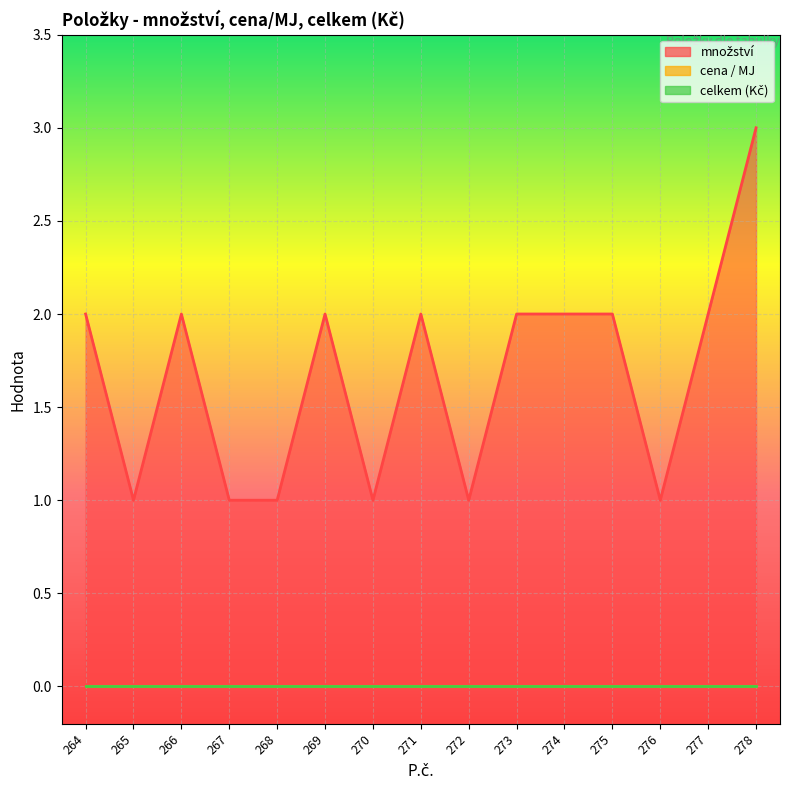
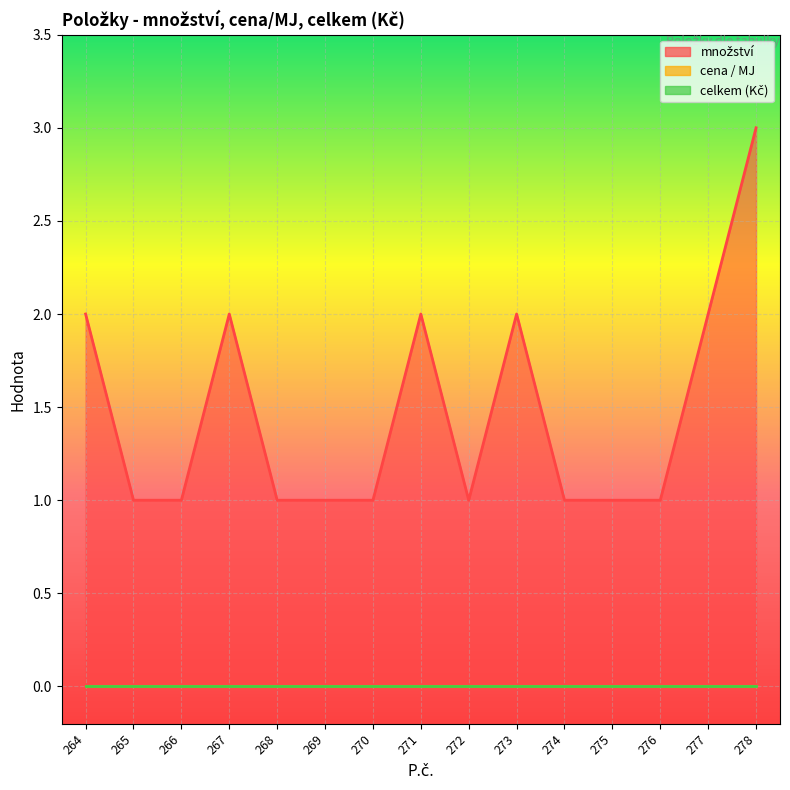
množství, 266: 2 -> 1
množství, 267: 1 -> 2
množství, 269: 2 -> 1
množství, 274: 2 -> 1
množství, 275: 2 -> 1
